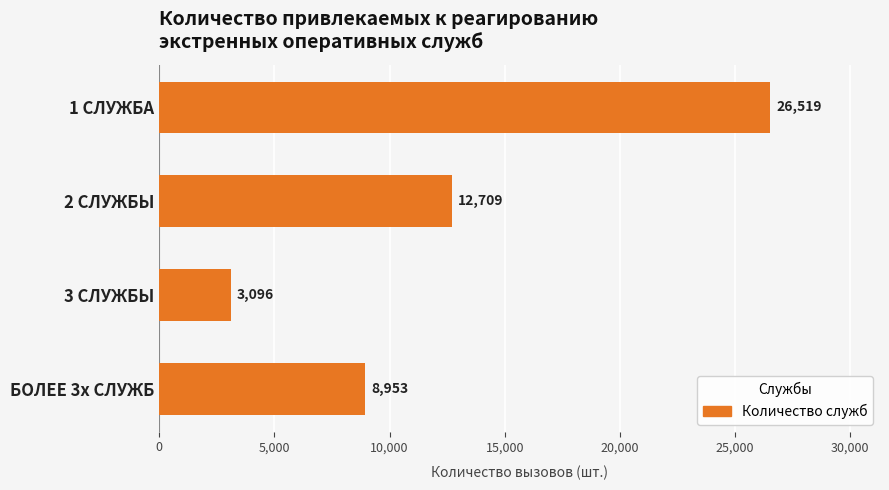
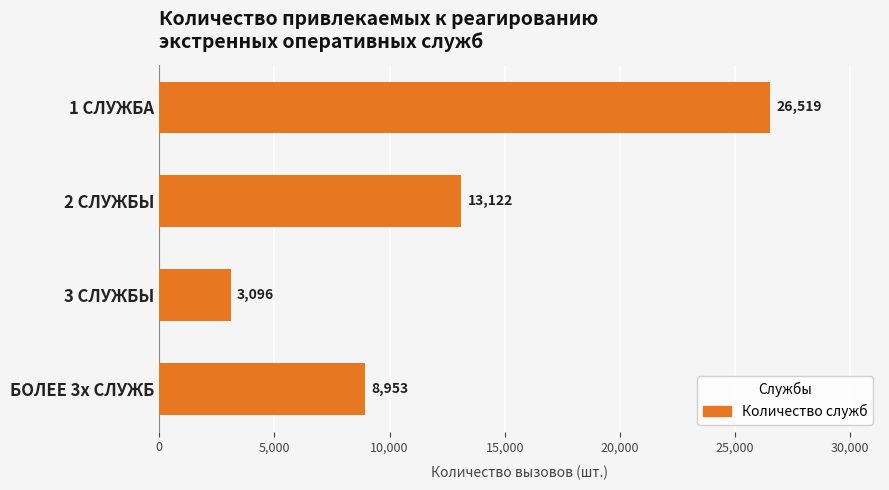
2 СЛУЖБЫ: 12,709 -> 13,122
